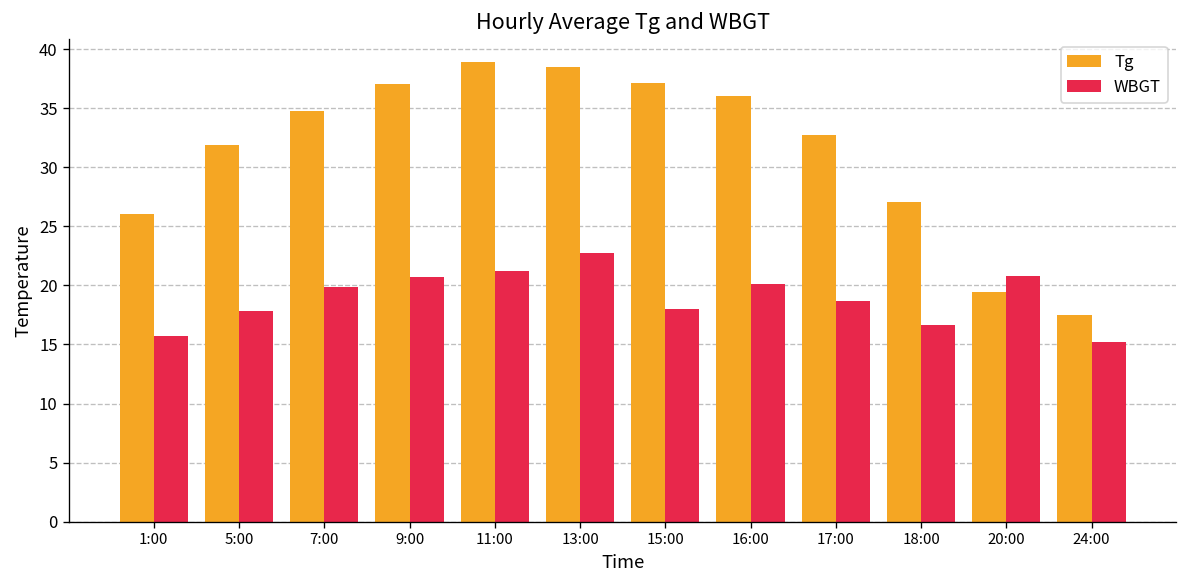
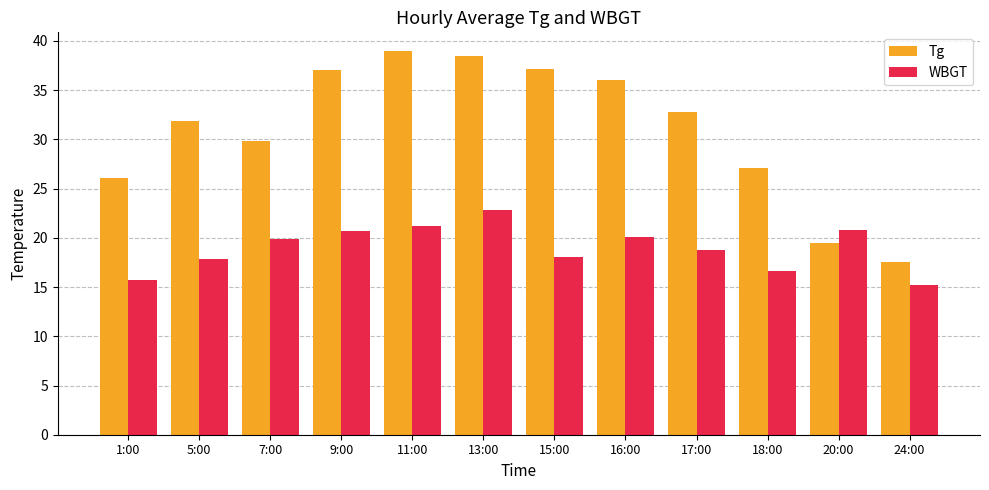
Tg, 7:00: 35 -> 30
